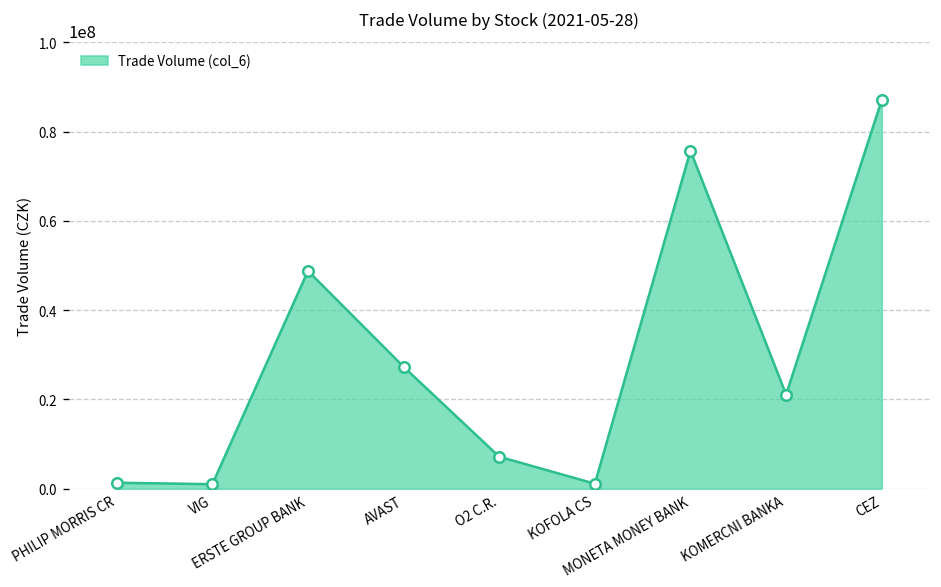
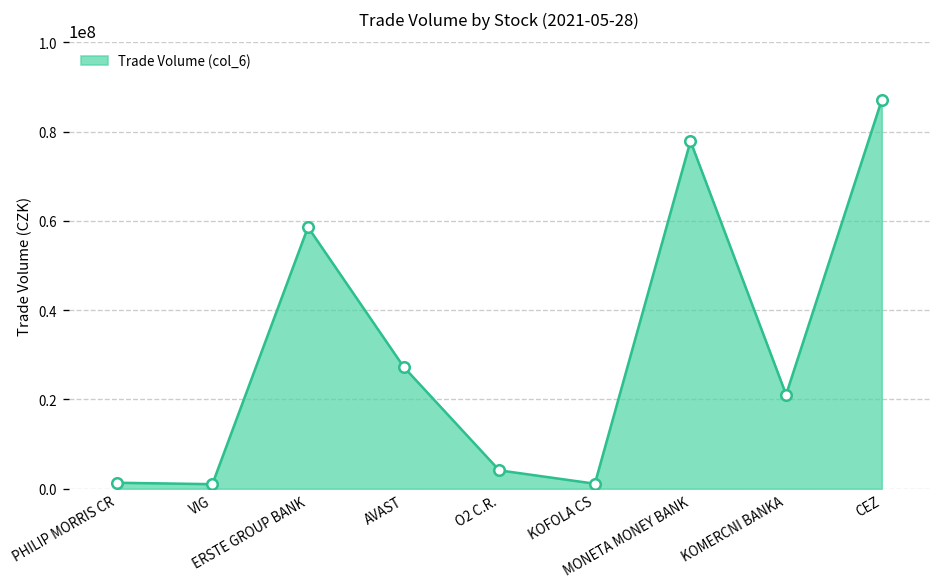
ERSTE GROUP BANK: 49000000 -> 59000000
O2 C.R.: 7000000 -> 4000000
MONETA MONEY BANK: 76000000 -> 78000000
